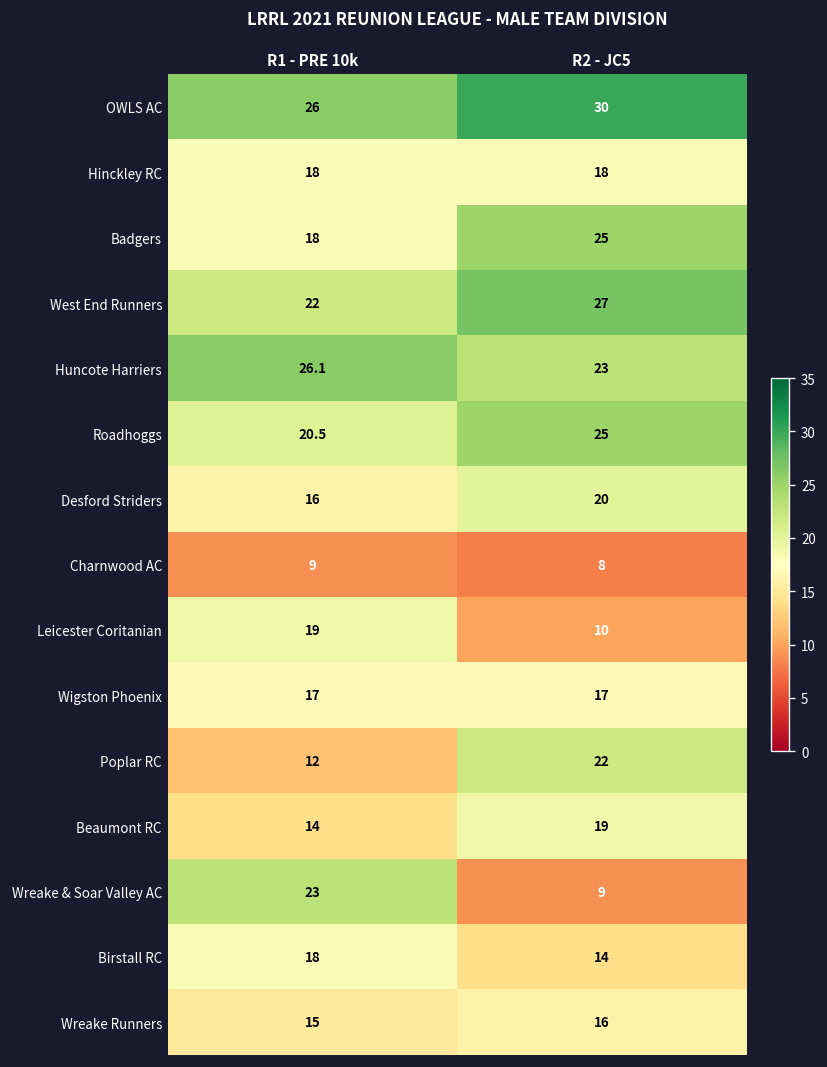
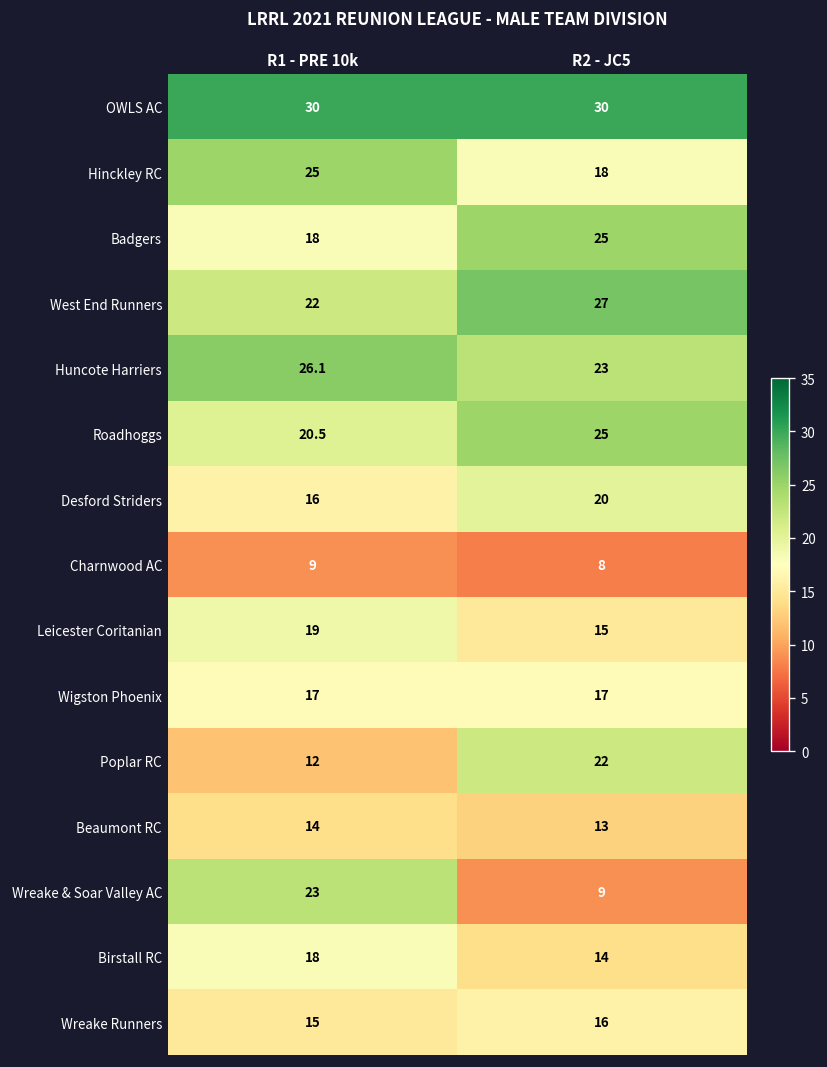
OWLS AC, R1 - PRE 10k: 26 -> 30
Hinckley RC, R1 - PRE 10k: 18 -> 25
Leicester Coritanian, R2 - JC5: 10 -> 15
Beaumont RC, R2 - JC5: 19 -> 13
